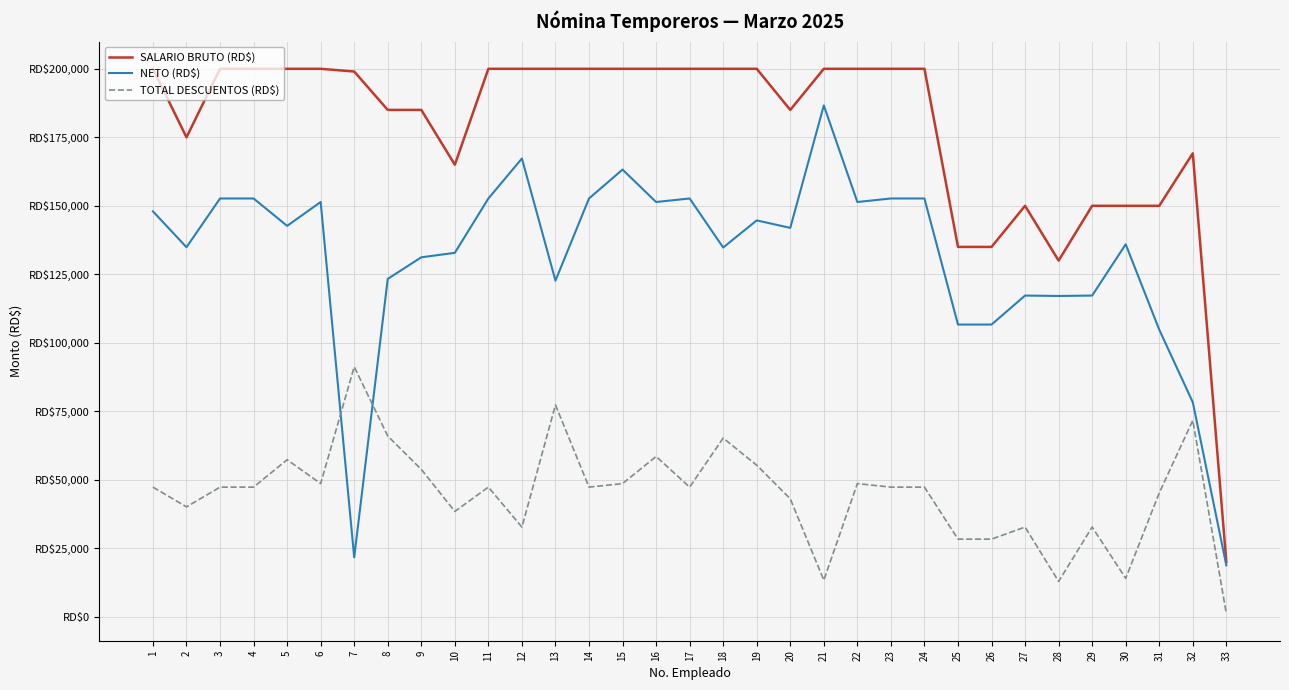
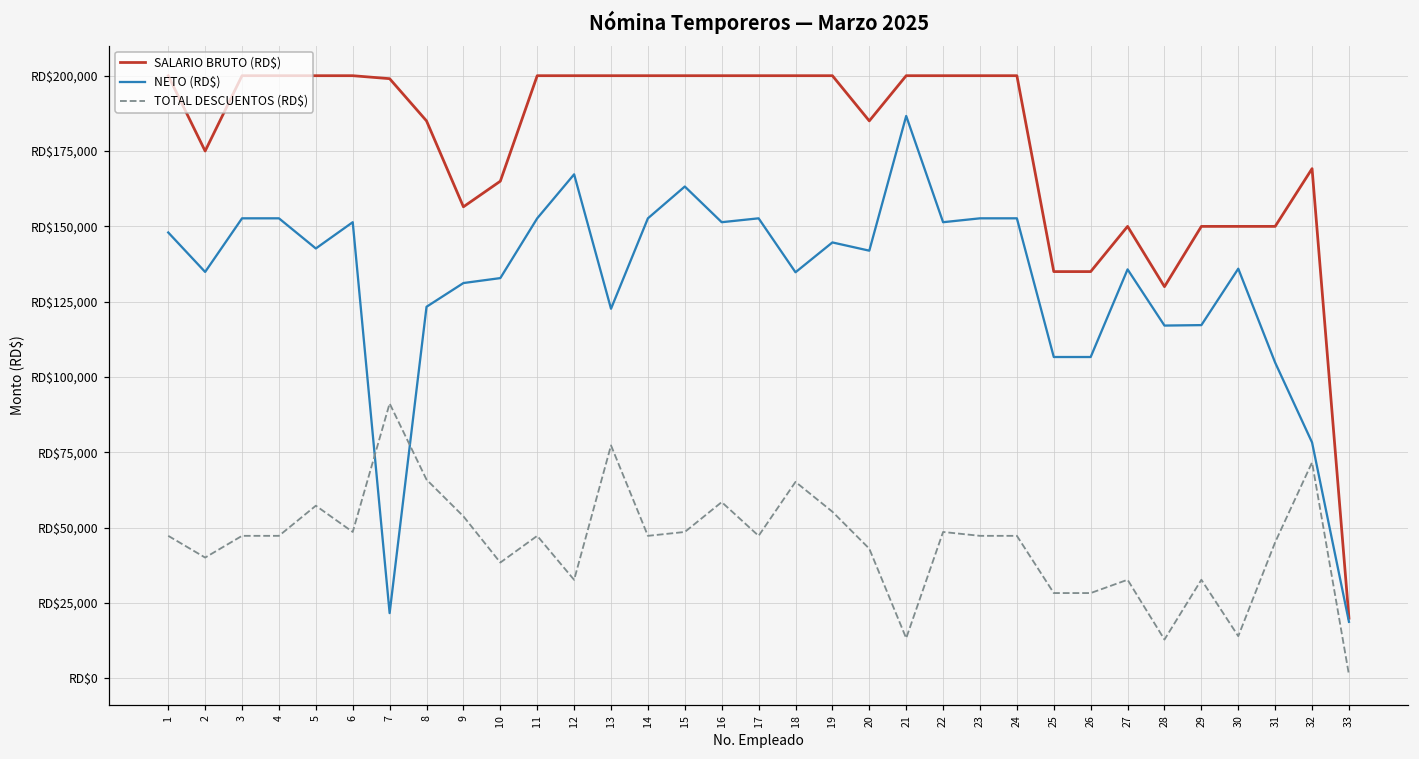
SALARIO BRUTO (RD$), 9: RD$185,000 -> RD$156,000
NETO (RD$), 27: RD$117,000 -> RD$136,000
